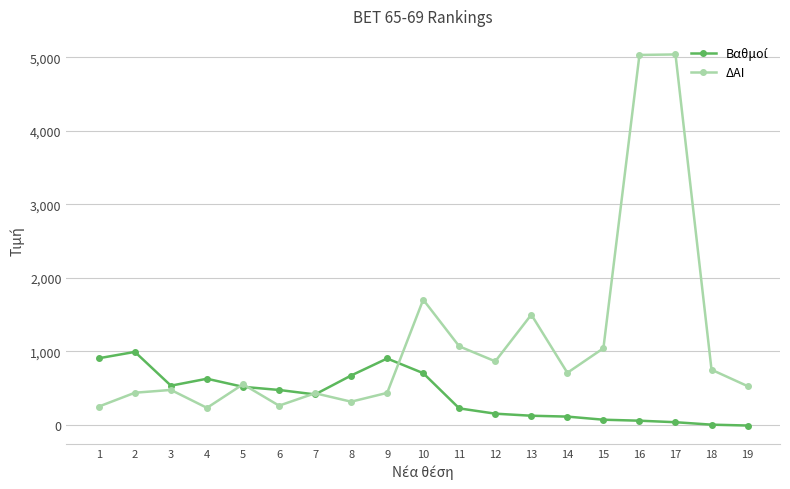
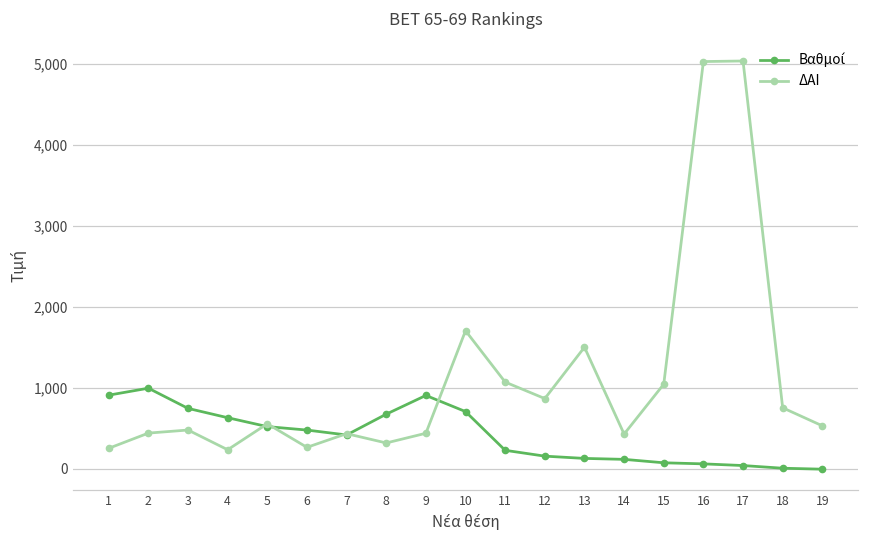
Βαθμοί, 3: 500 -> 700
ΔΑΙ, 14: 700 -> 400
